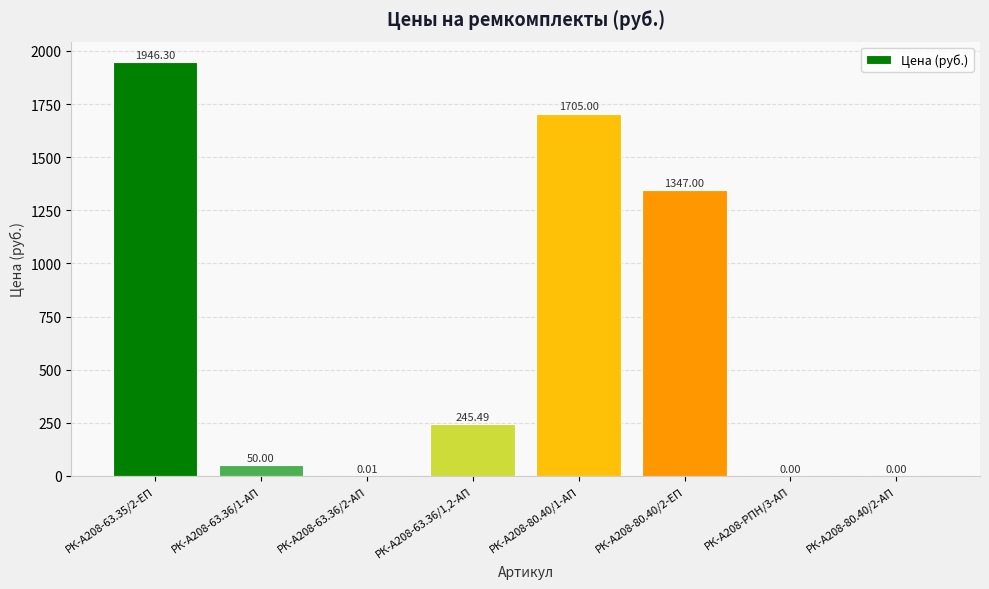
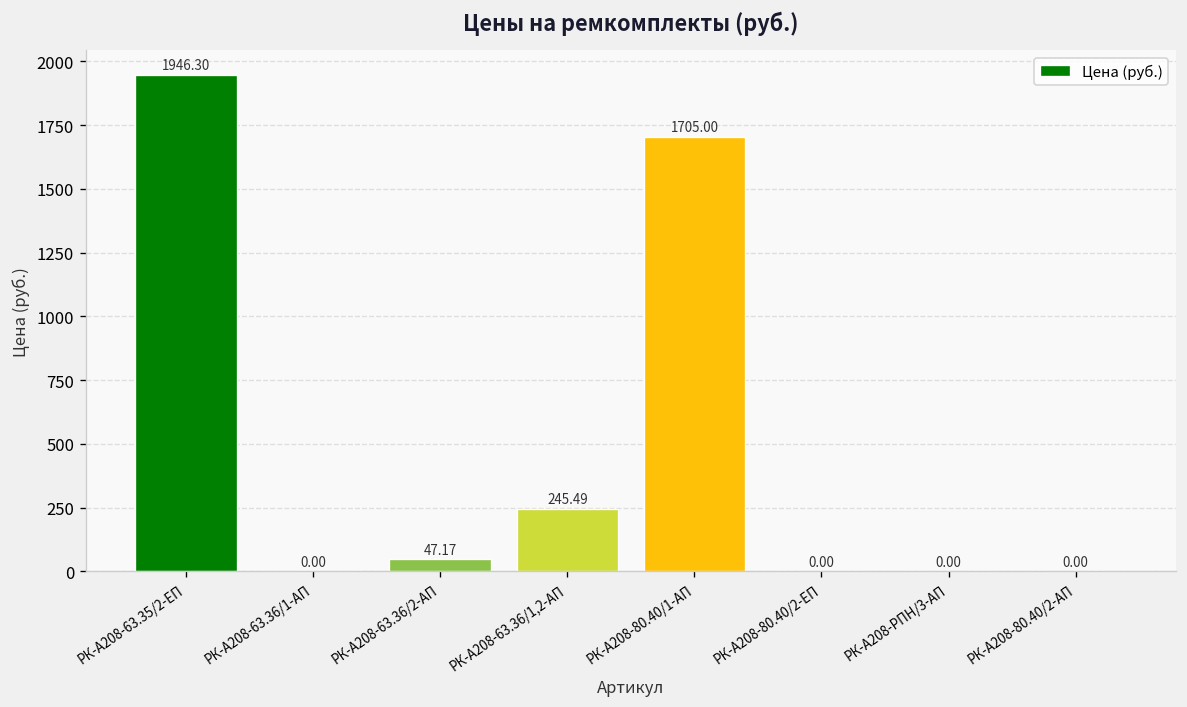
РК-А208-63.36/1-АП: 50.00 -> 0.00
РК-А208-63.36/2-АП: 0.01 -> 47.17
РК-А208-80.40/2-ЕП: 1347.00 -> 0.00
